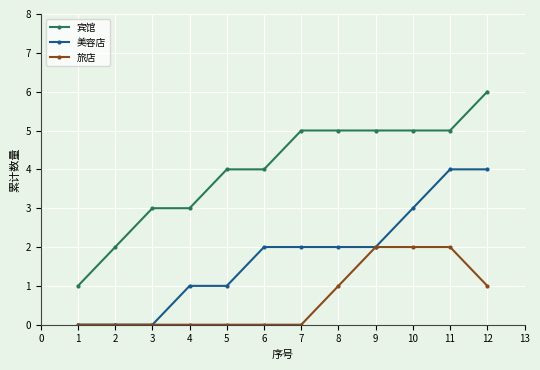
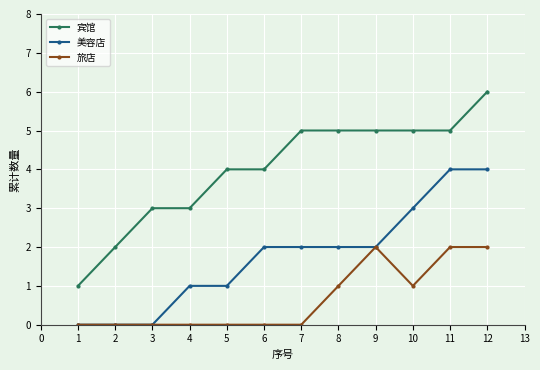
旅店, 10: 2 -> 1
旅店, 12: 1 -> 2
